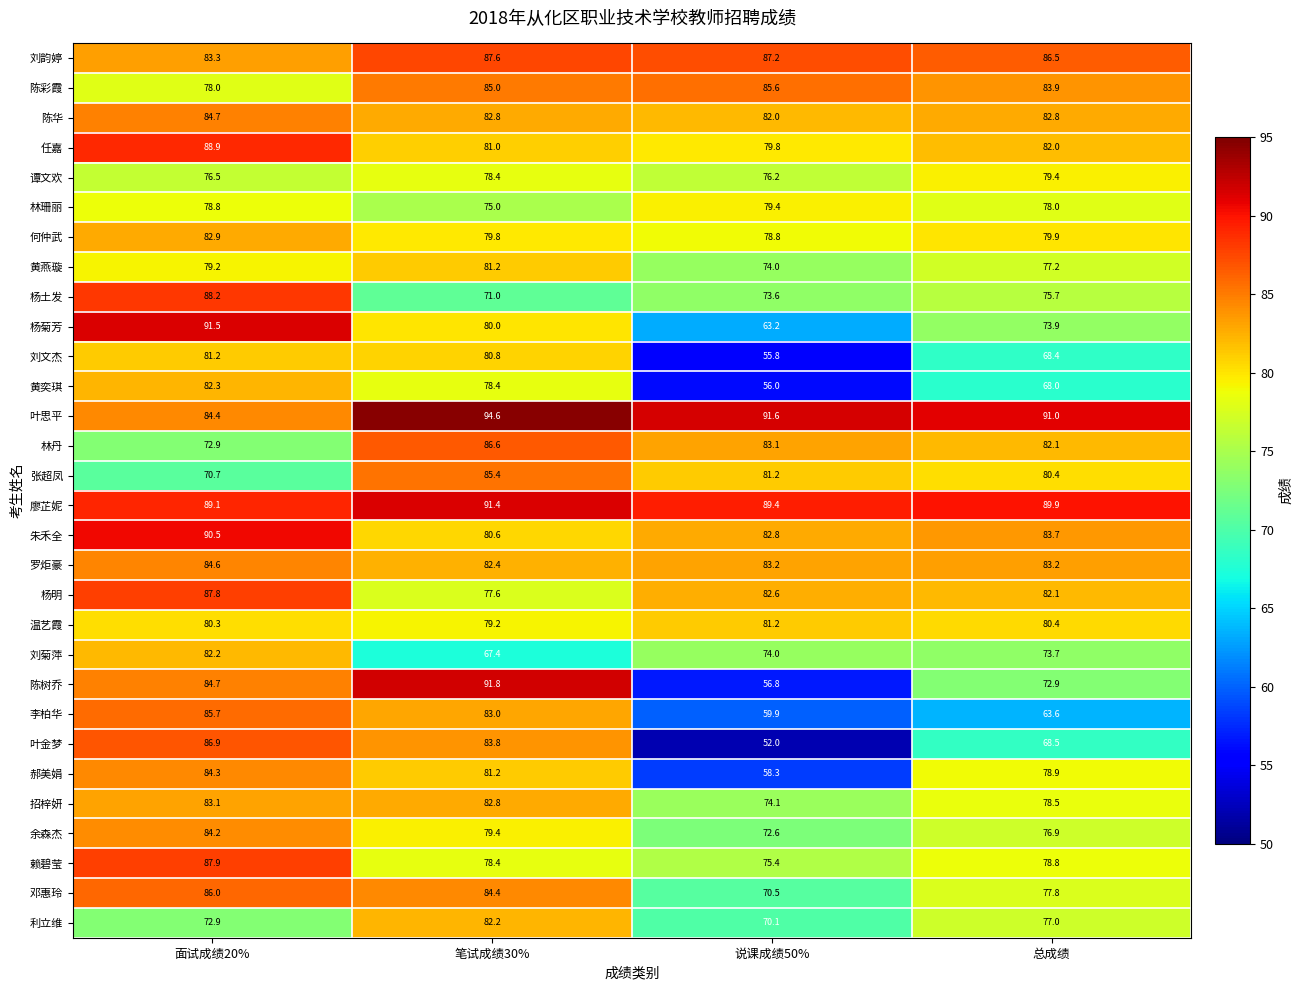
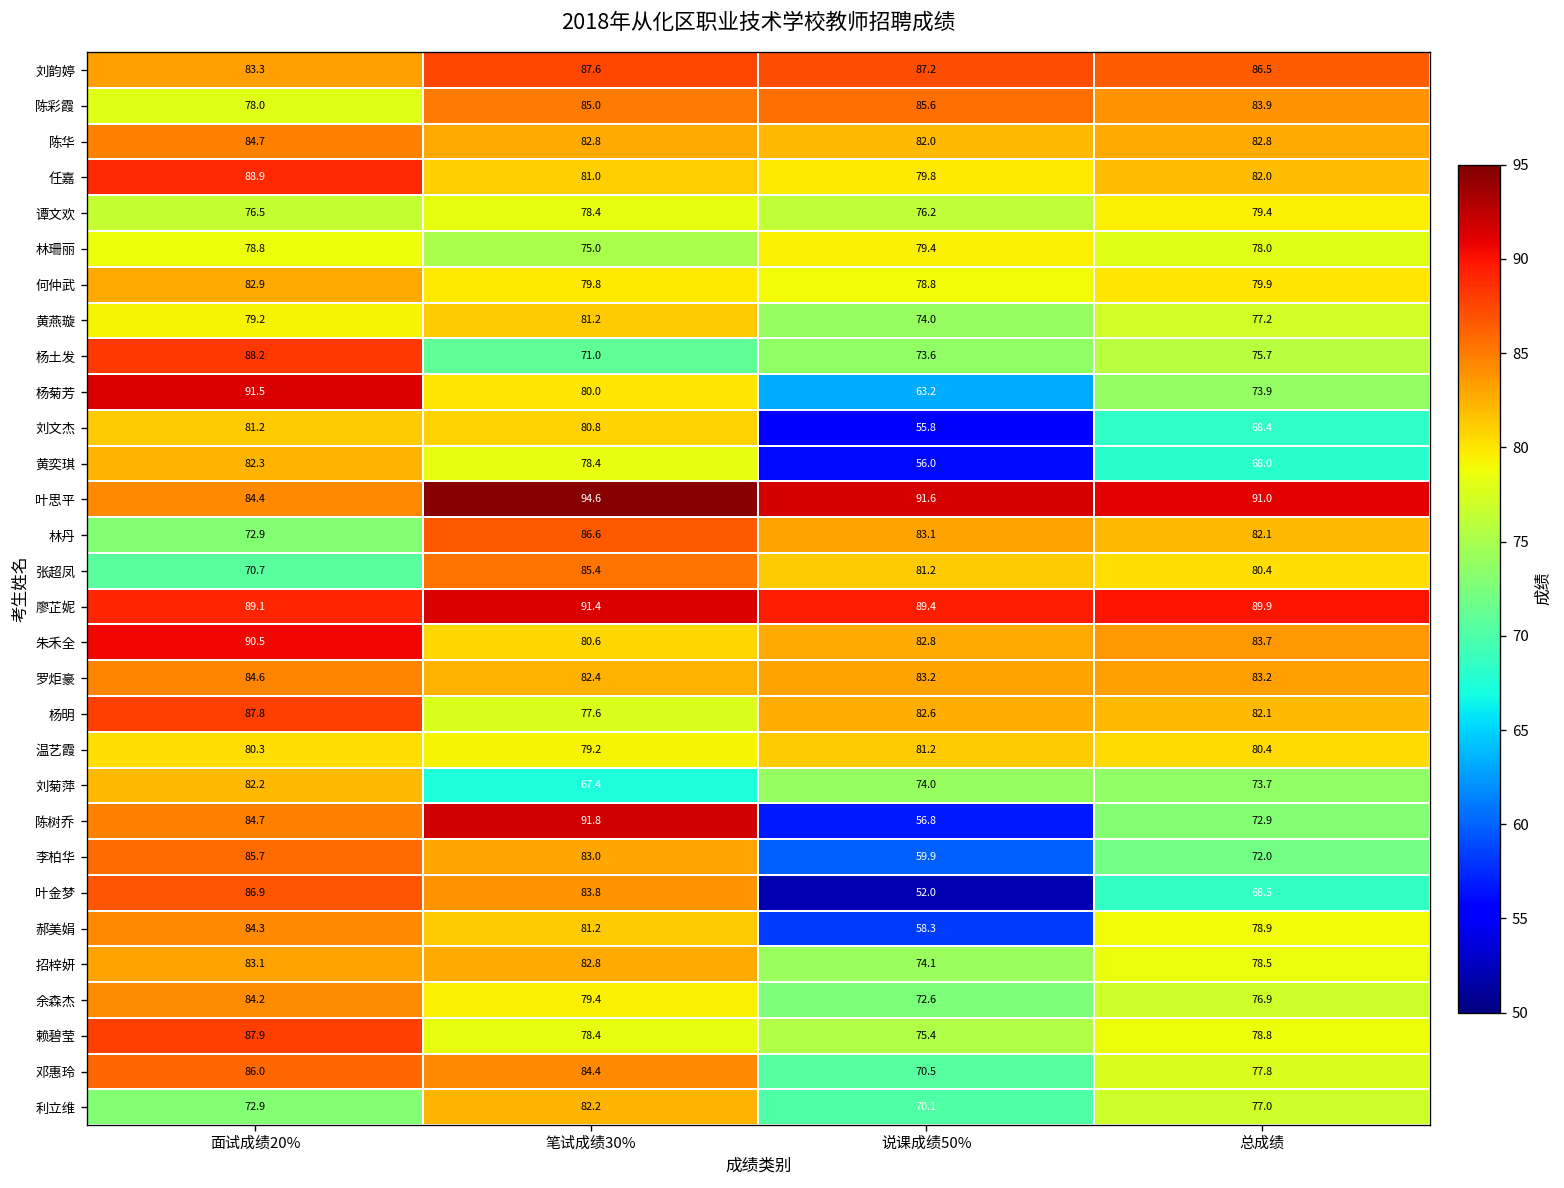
李柏华, 总成绩: 63.6 -> 72.0
